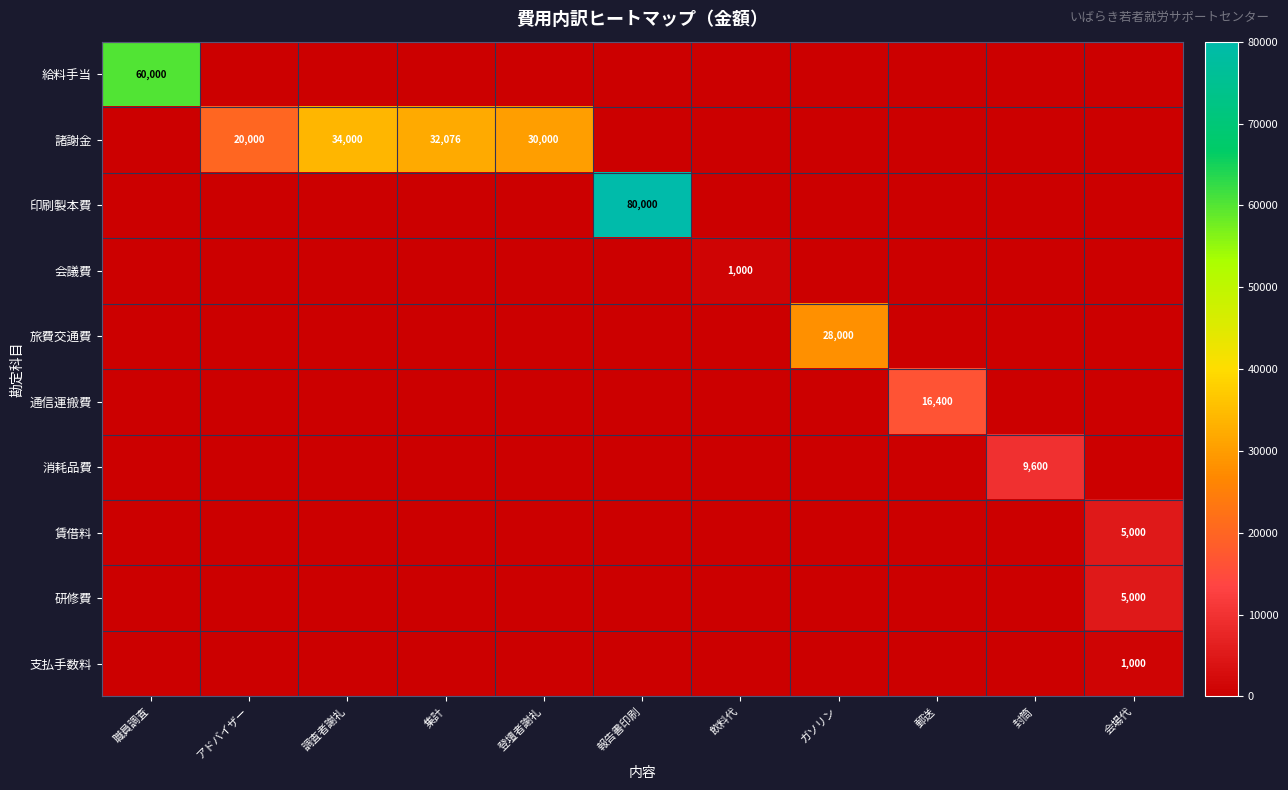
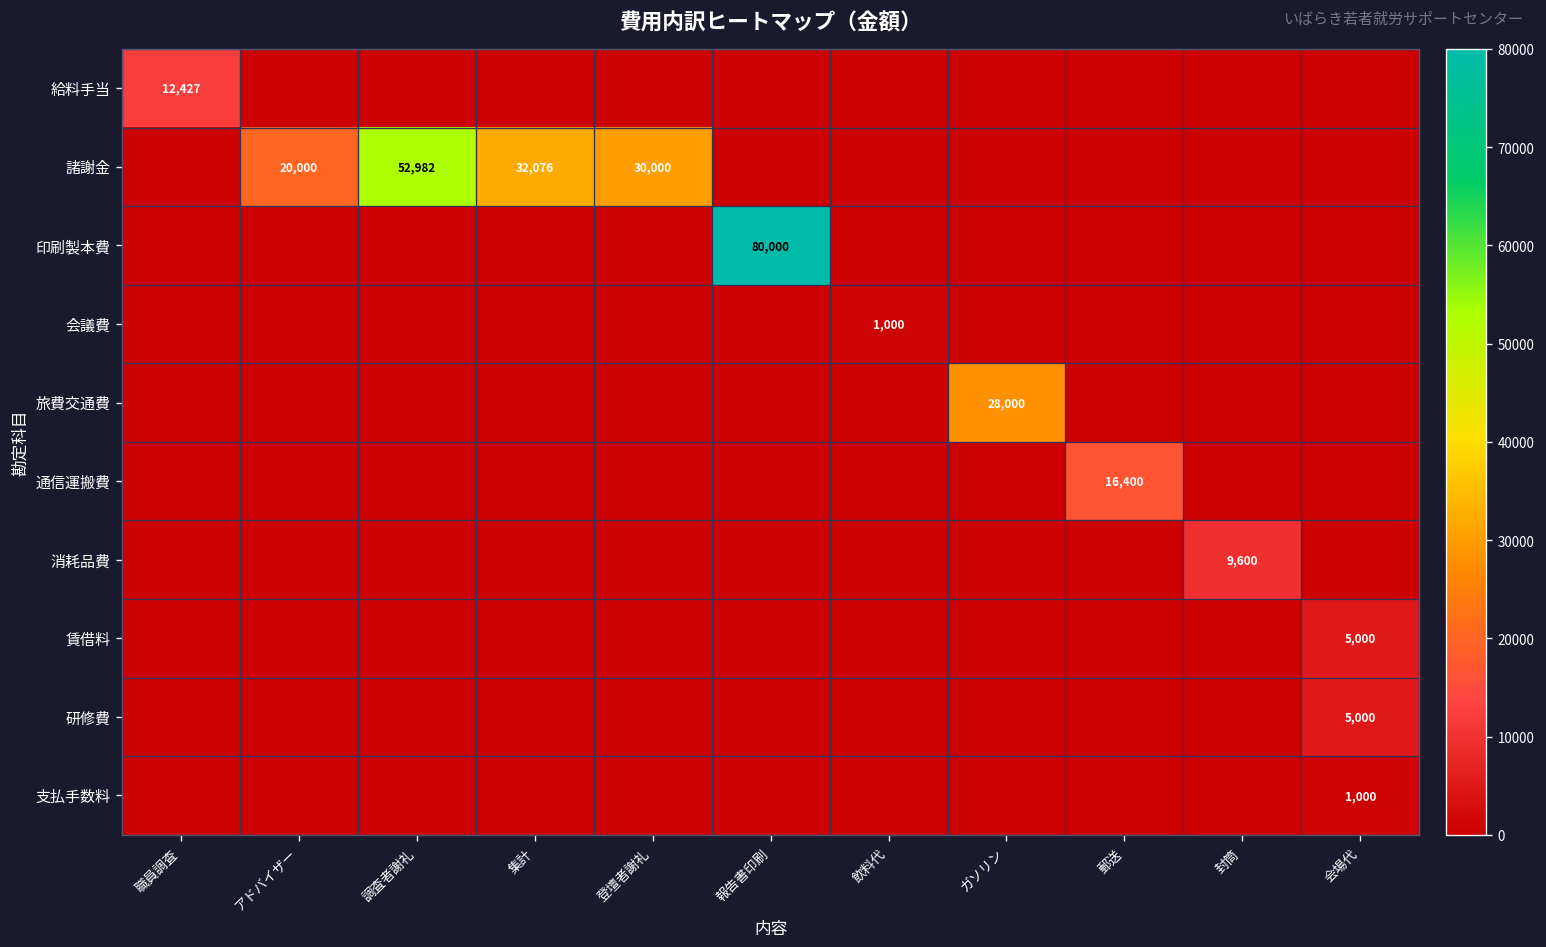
給料手当, 職員調査: 60,000 -> 12,427
諸謝金, 調査者謝礼: 34,000 -> 52,982
